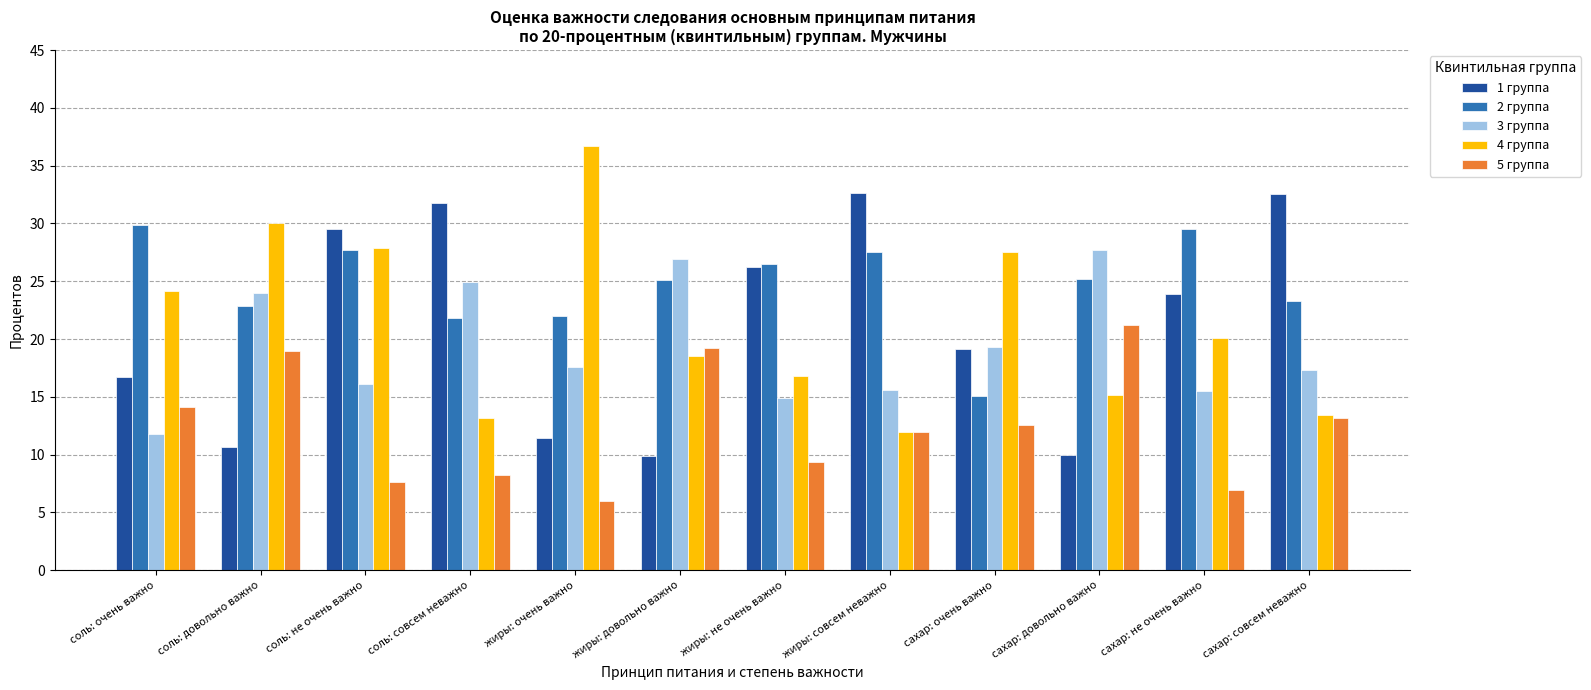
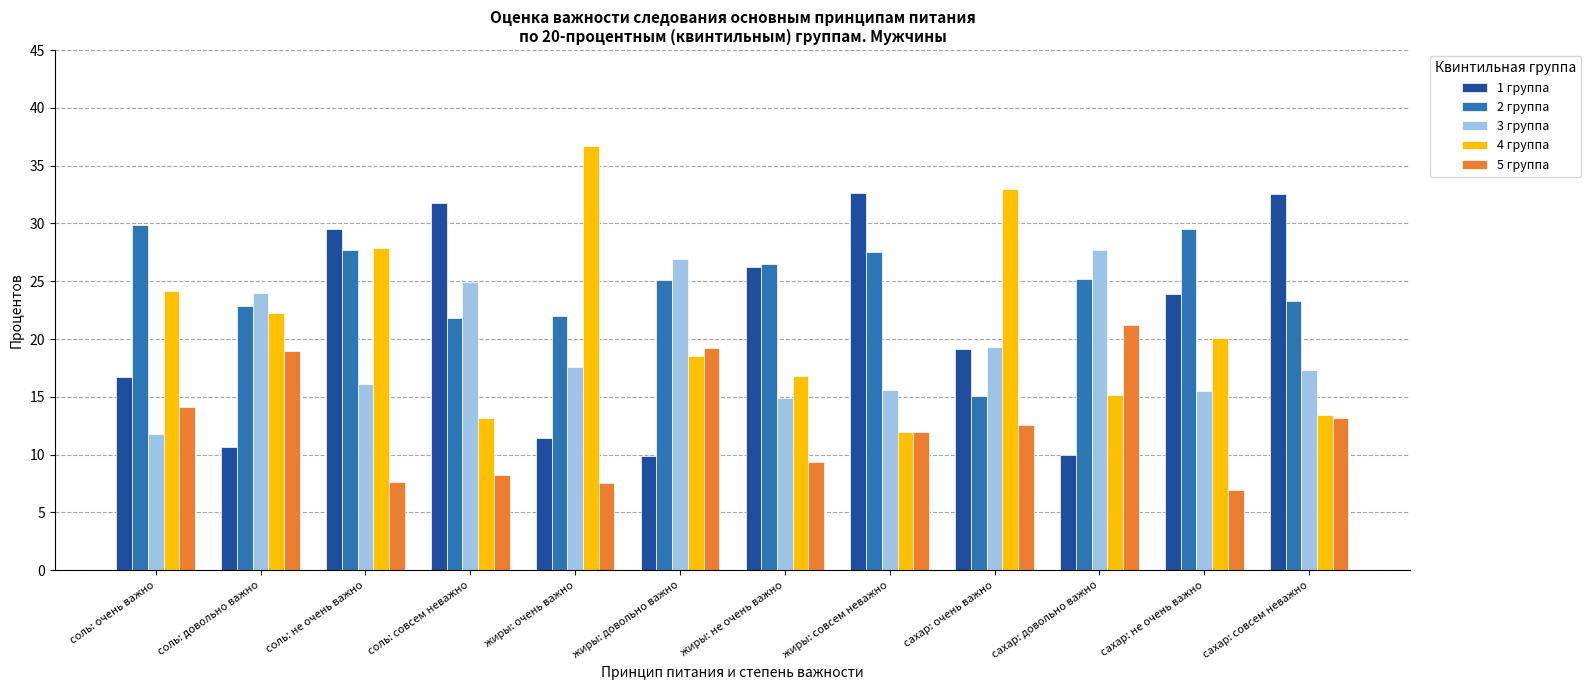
4 группа, соль: довольно важно: 30.1 -> 22.3
5 группа, жиры: очень важно: 6.0 -> 7.6
4 группа, сахар: очень важно: 27.6 -> 33.0
